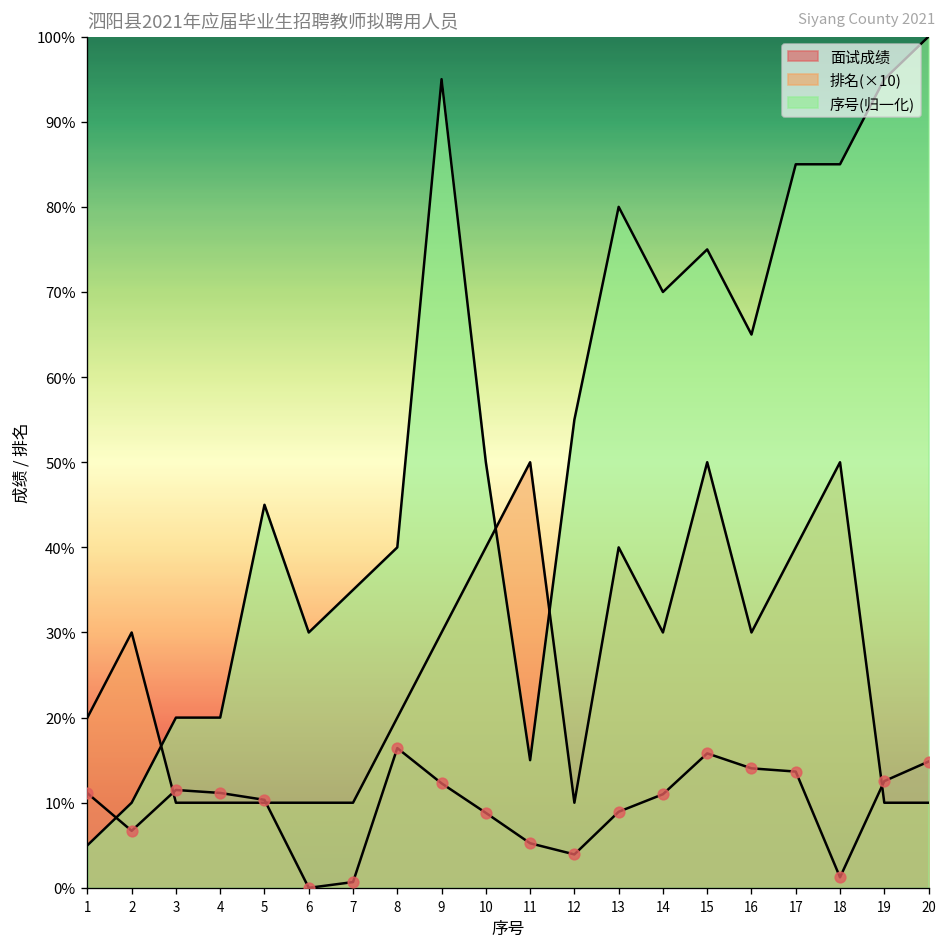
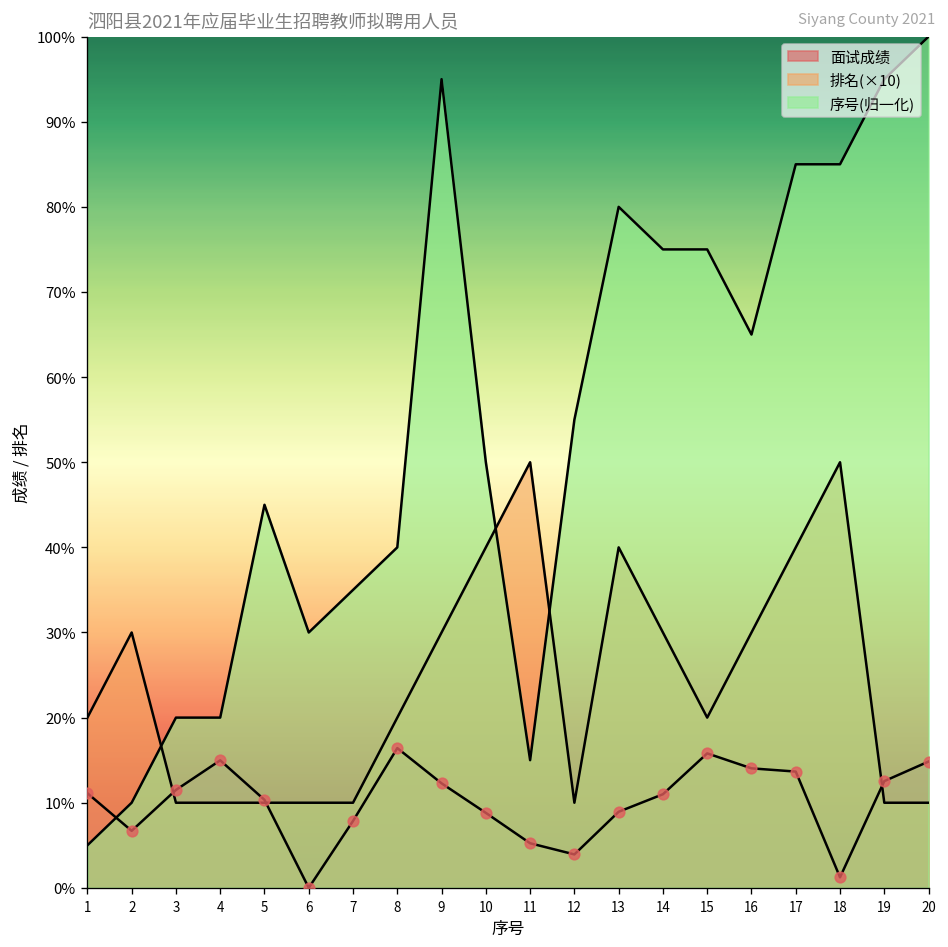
面试成绩, 4: 11% -> 15%
面试成绩, 7: 1% -> 8%
序号(归一化), 14: 70% -> 75%
排名(×10), 15: 50% -> 20%
